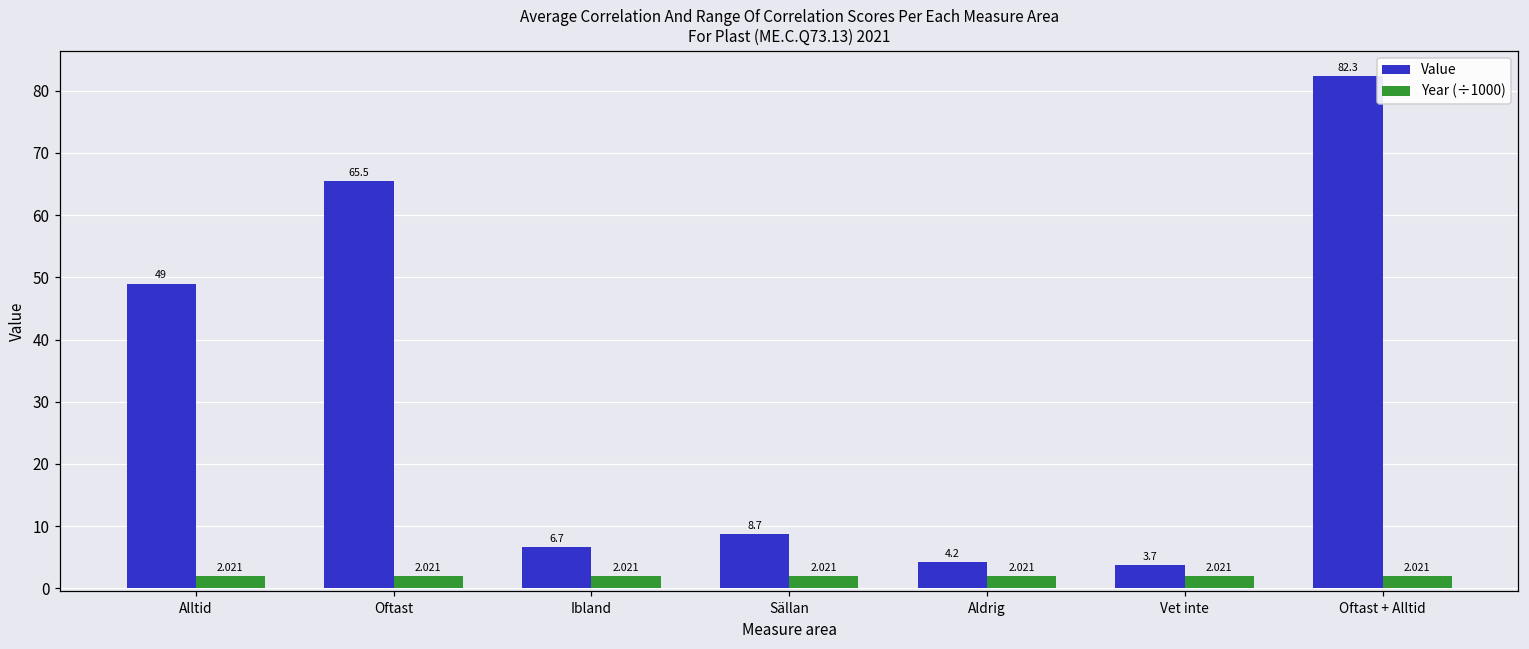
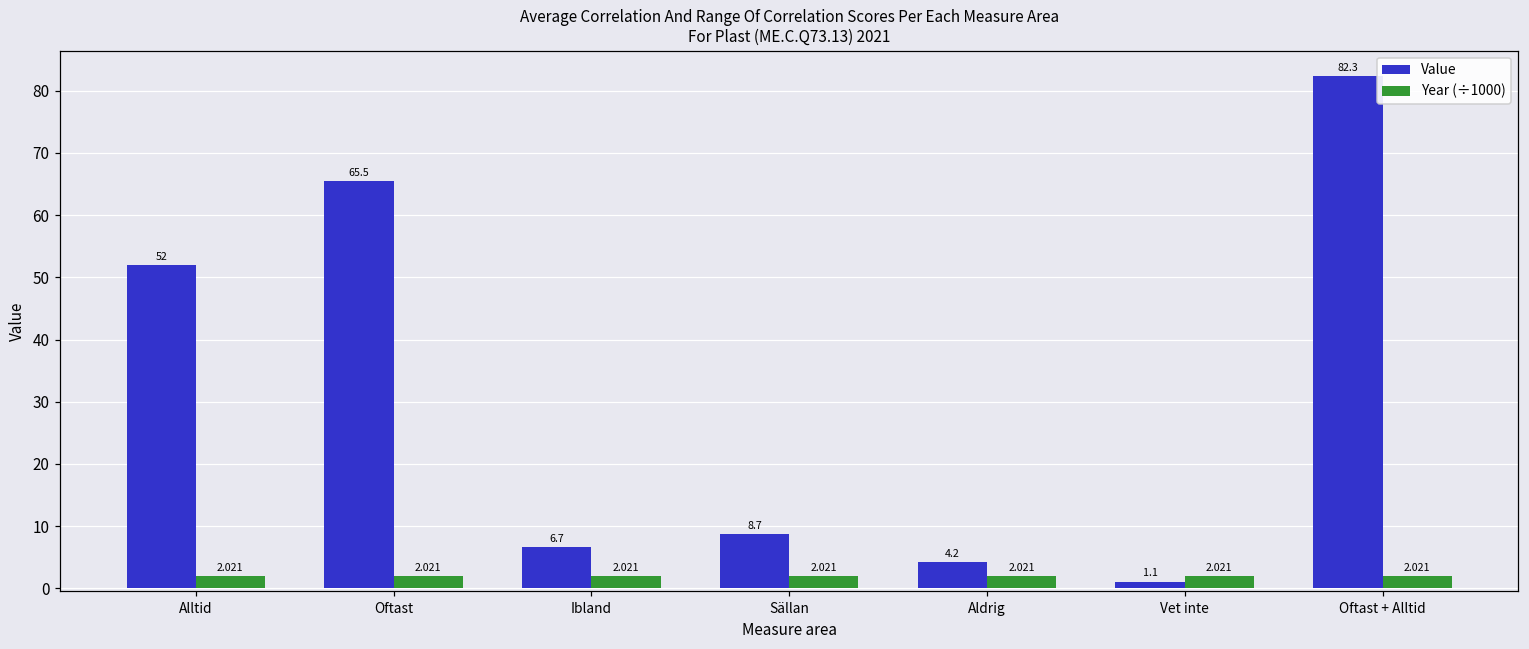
Value, Alltid: 49 -> 52
Value, Vet inte: 3.7 -> 1.1
